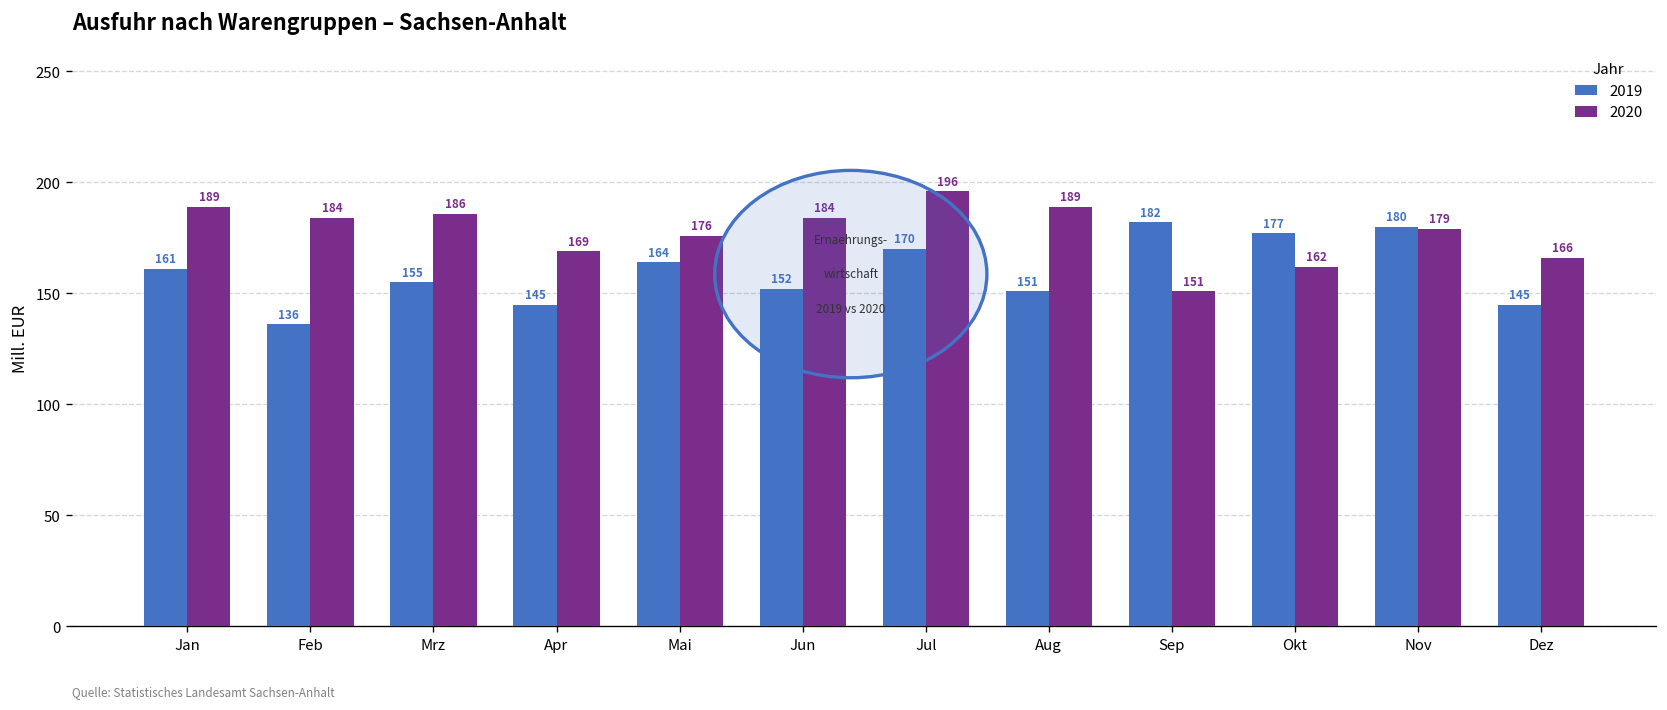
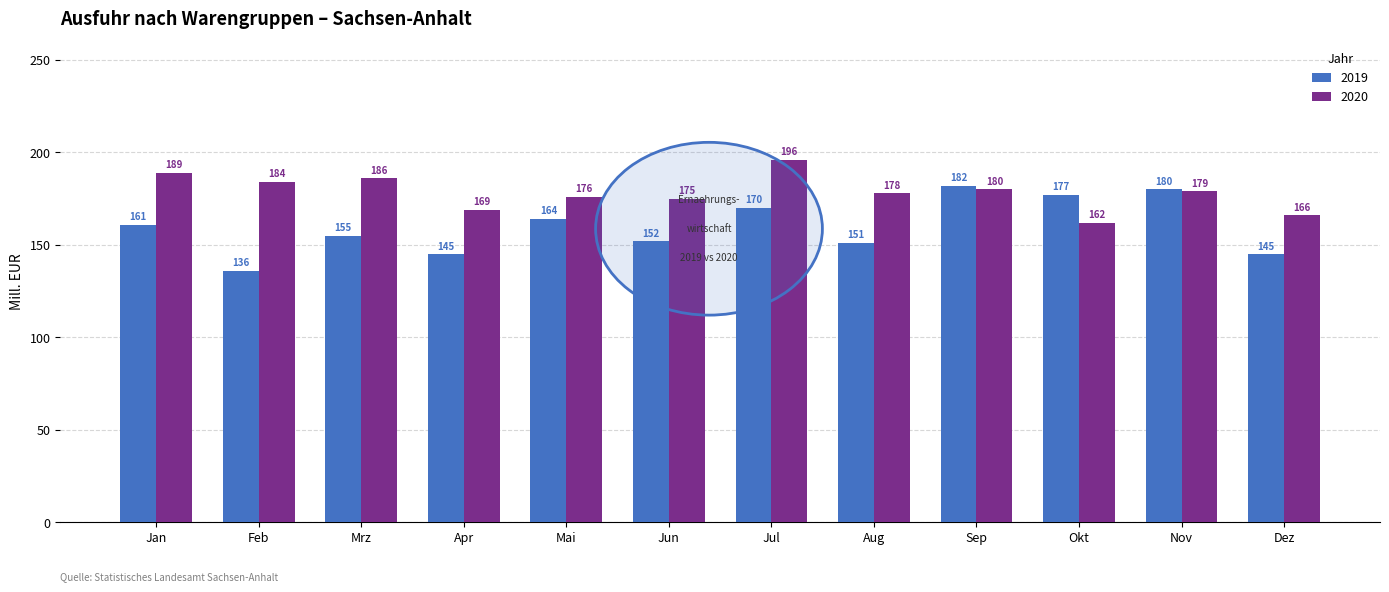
2020, Jun: 184 -> 175
2020, Aug: 189 -> 178
2020, Sep: 151 -> 180
